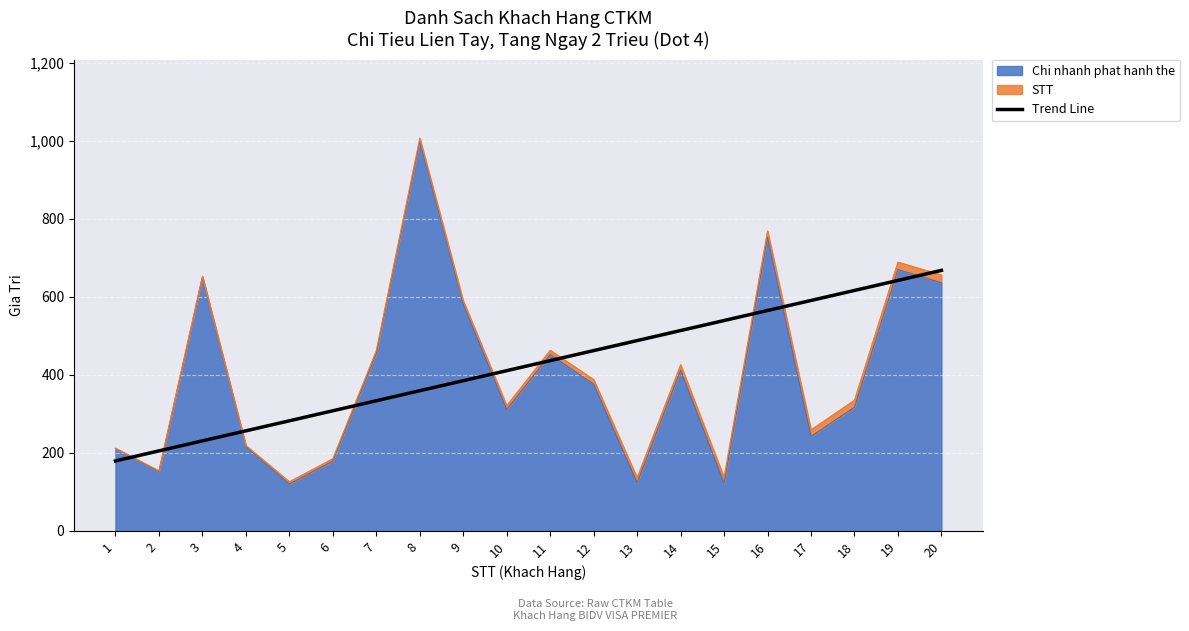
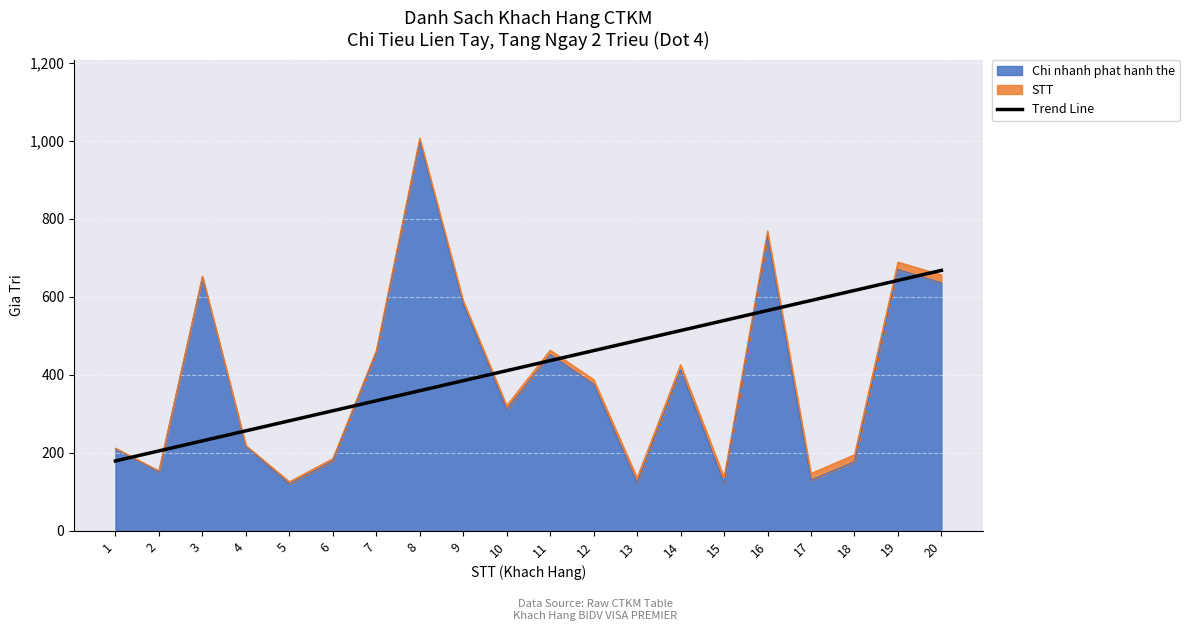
Chi nhanh phat hanh the, 17: 240 -> 130
Chi nhanh phat hanh the, 18: 320 -> 180
